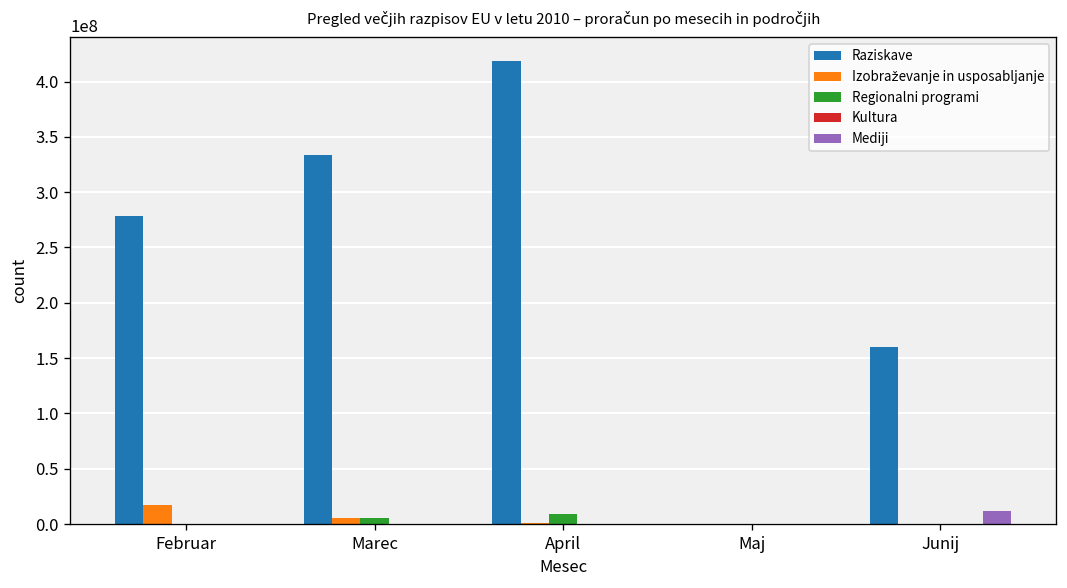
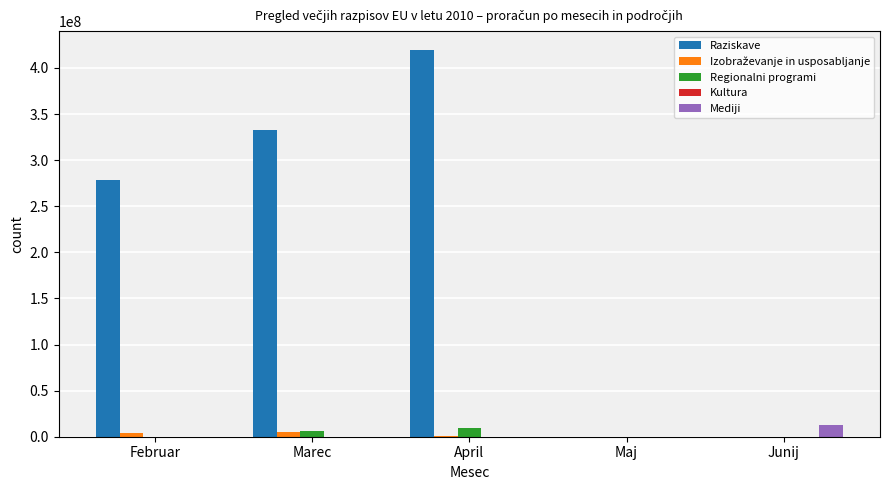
Izobraževanje in usposabljanje, Februar: 20000000 -> 0
Raziskave, Junij: 160000000 -> 0
